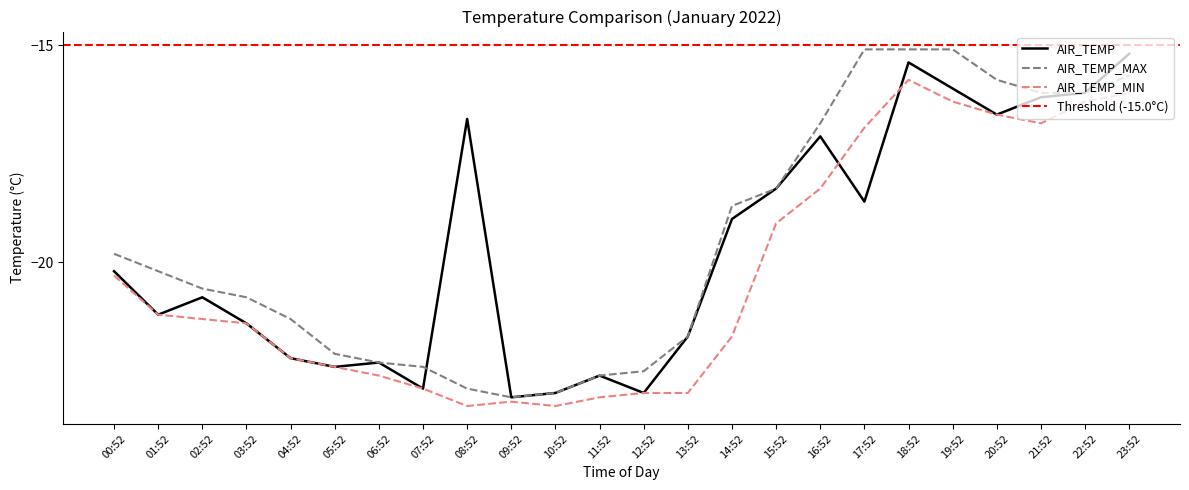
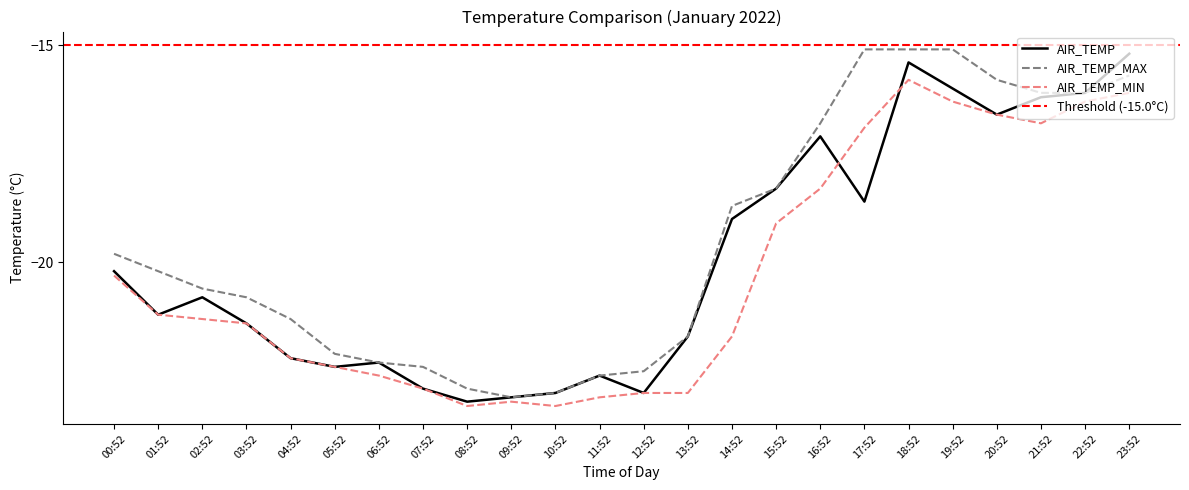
AIR_TEMP, 08:52: -16.7 -> -23.2
